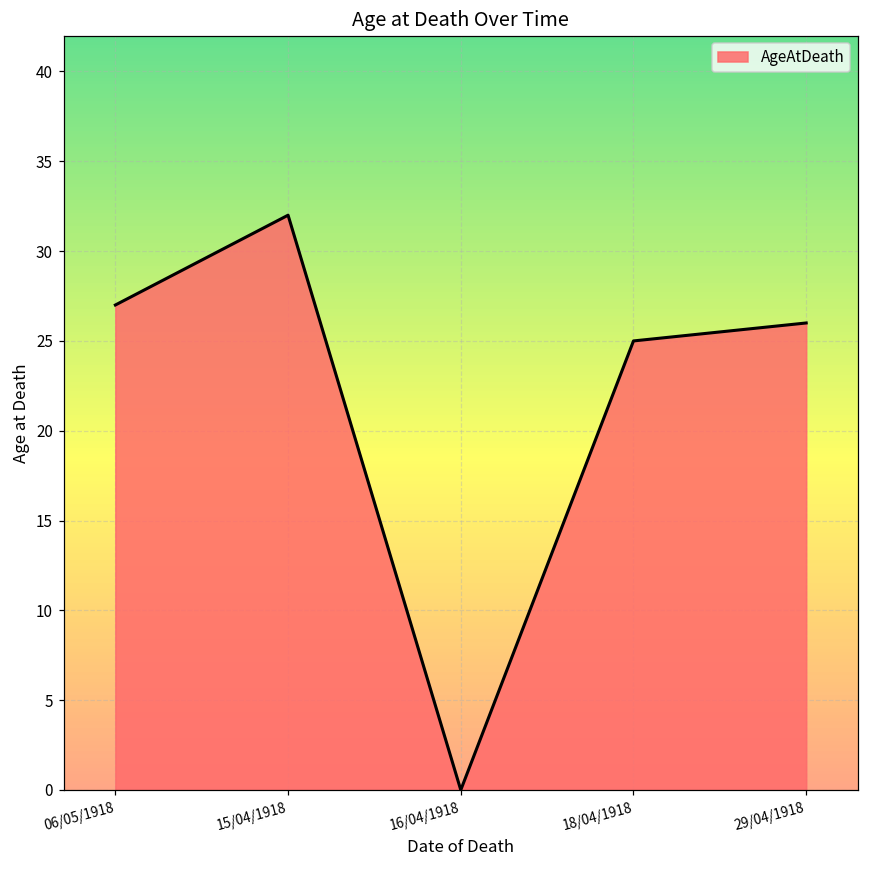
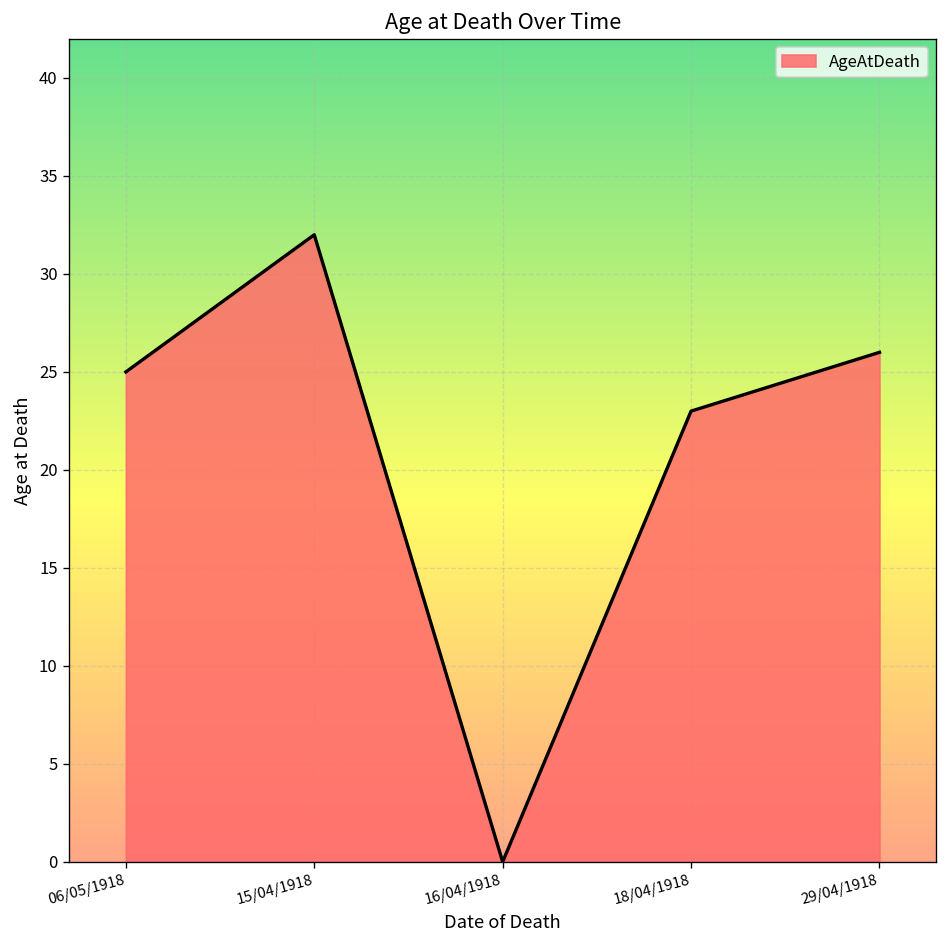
06/05/1918: 27 -> 25
18/04/1918: 25 -> 23
